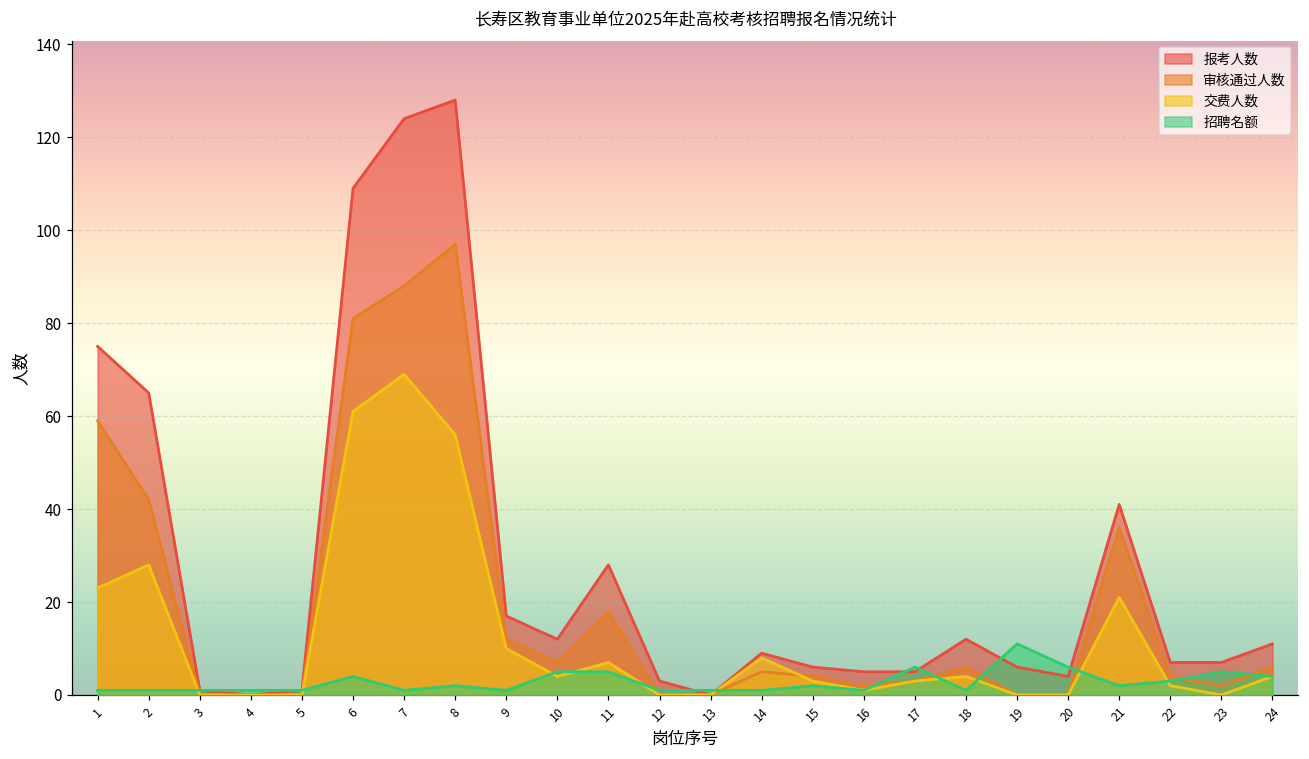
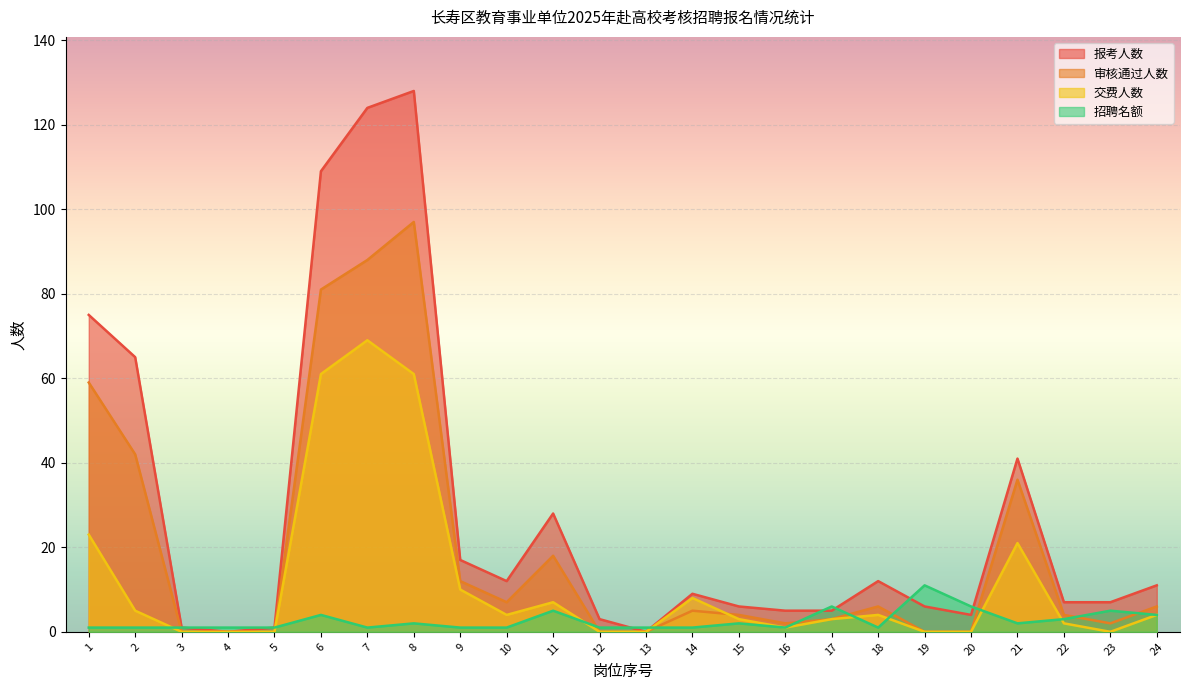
交费人数, 2: 28 -> 5
交费人数, 8: 56 -> 61
招聘名额, 10: 5 -> 1
